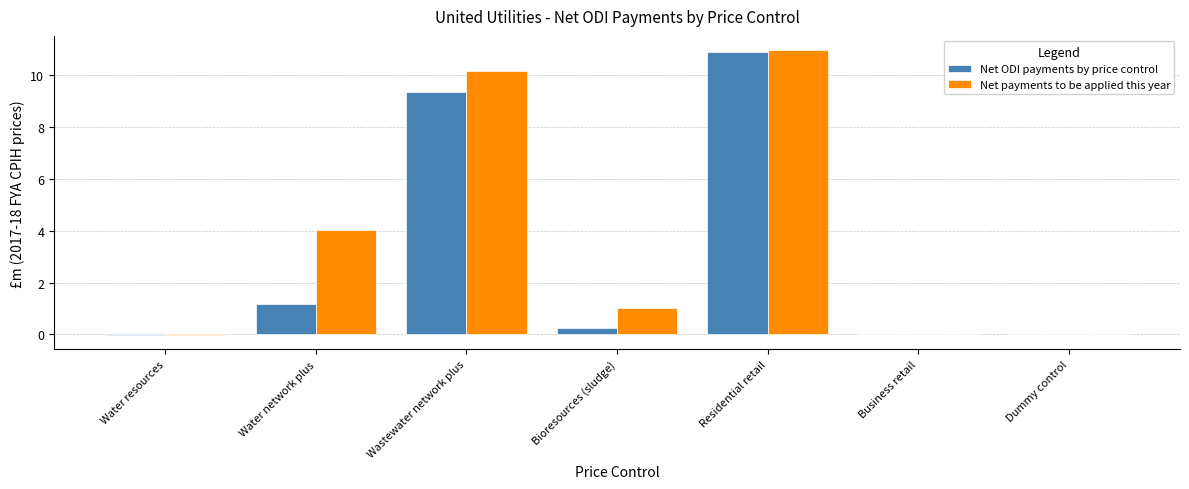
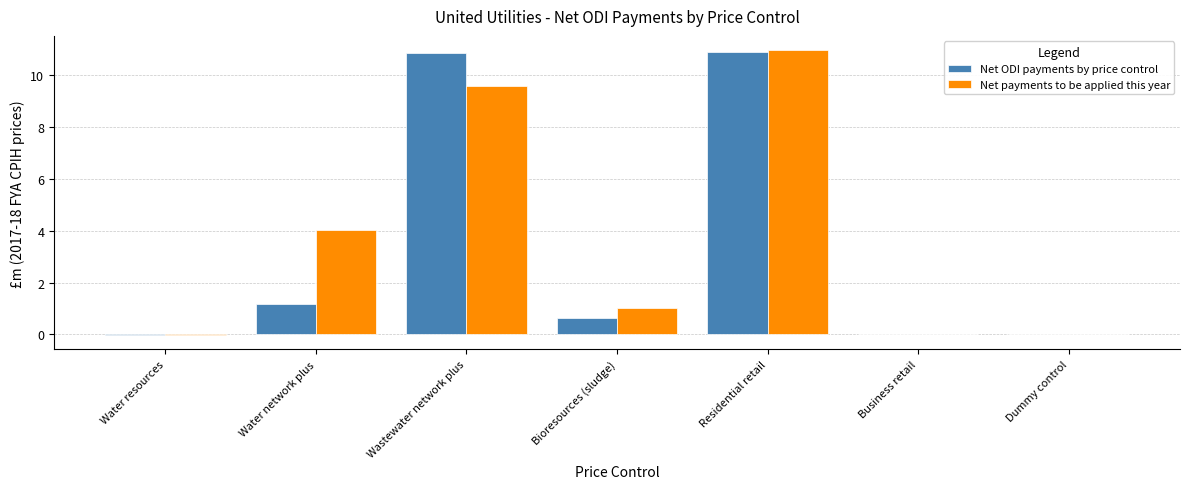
Net ODI payments by price control, Wastewater network plus: 9.3 -> 10.8
Net payments to be applied this year, Wastewater network plus: 10.1 -> 9.6
Net ODI payments by price control, Bioresources (sludge): 0.3 -> 0.6
